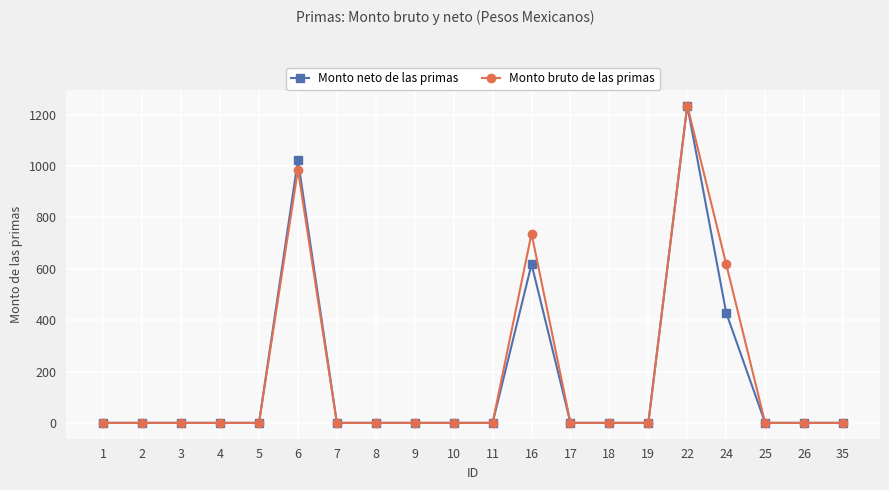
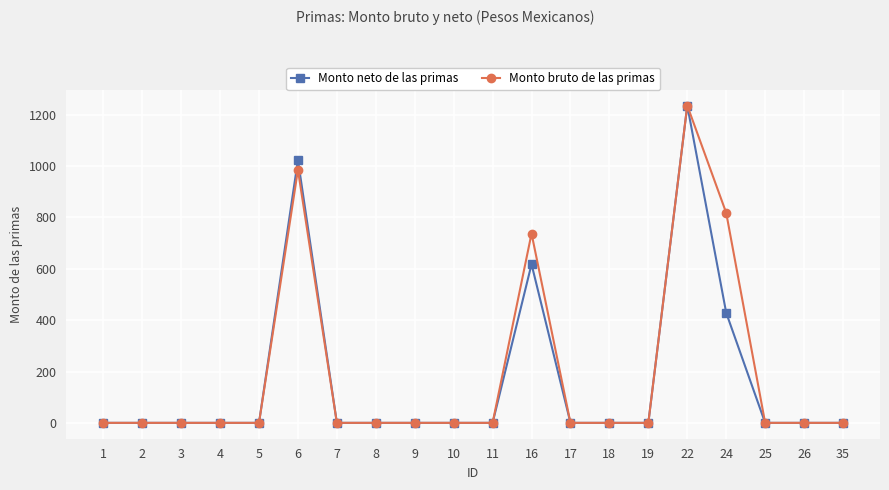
Monto bruto de las primas, 24: 620 -> 820
